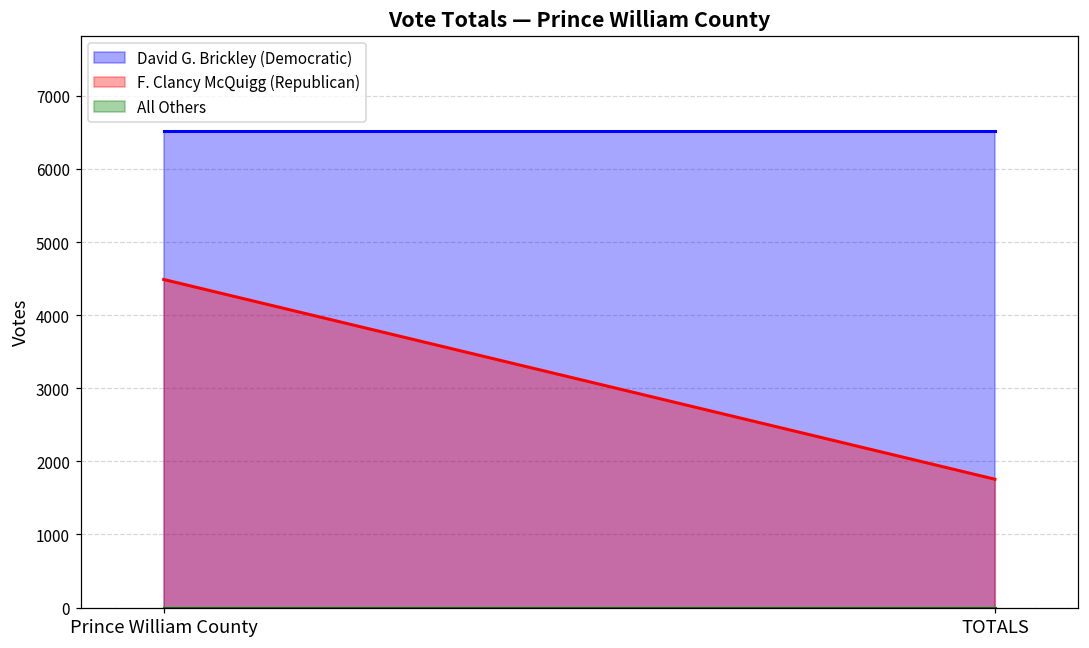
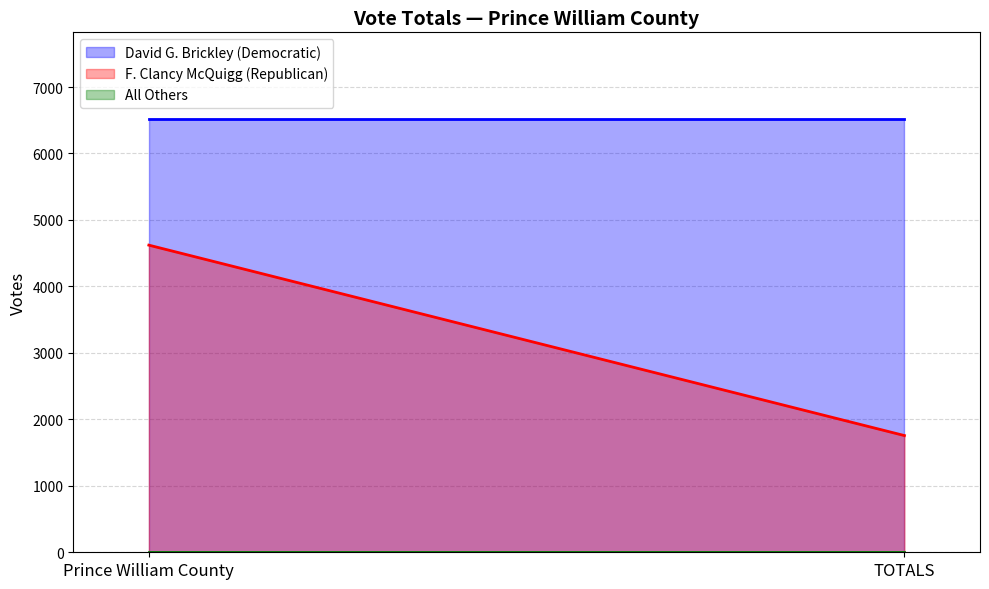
F. Clancy McQuigg (Republican), Prince William County: 4500 -> 4600
